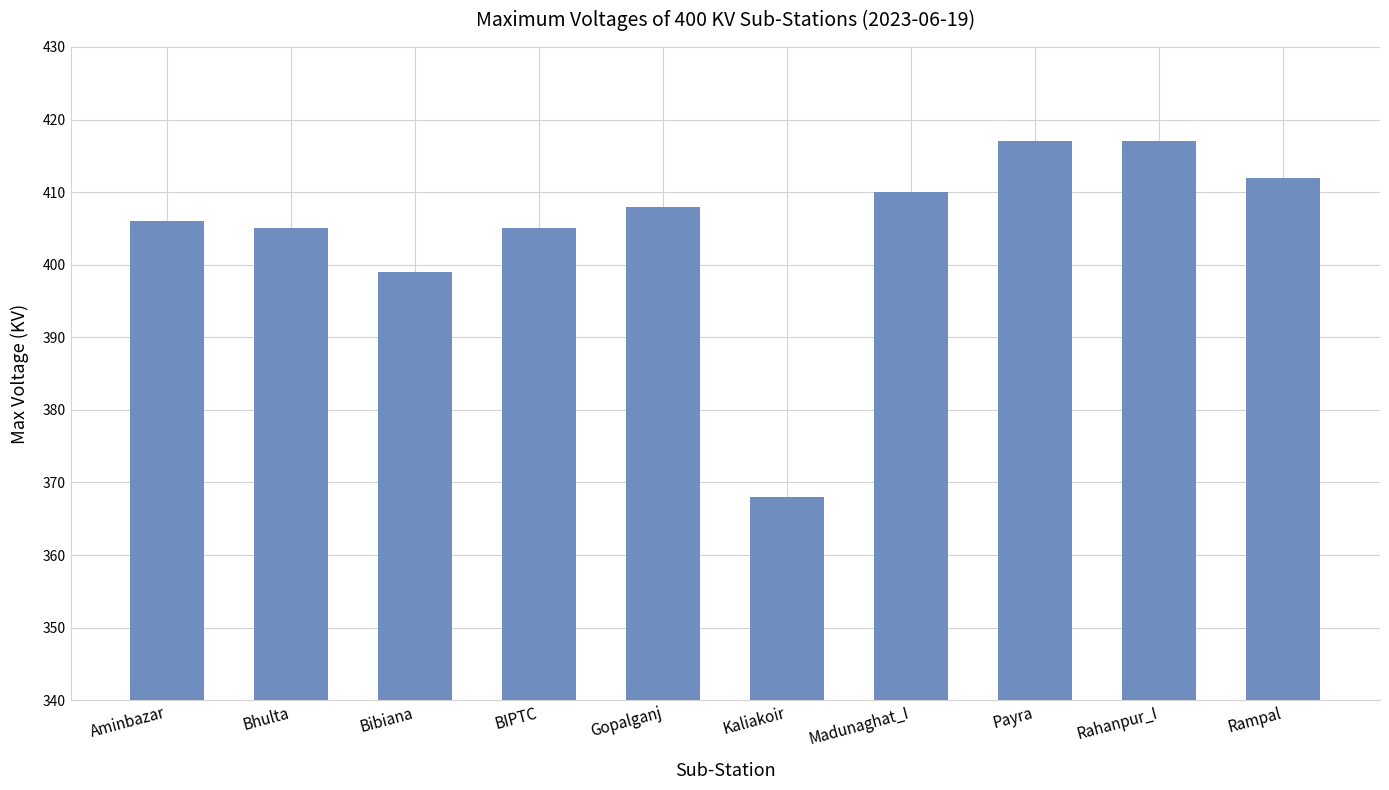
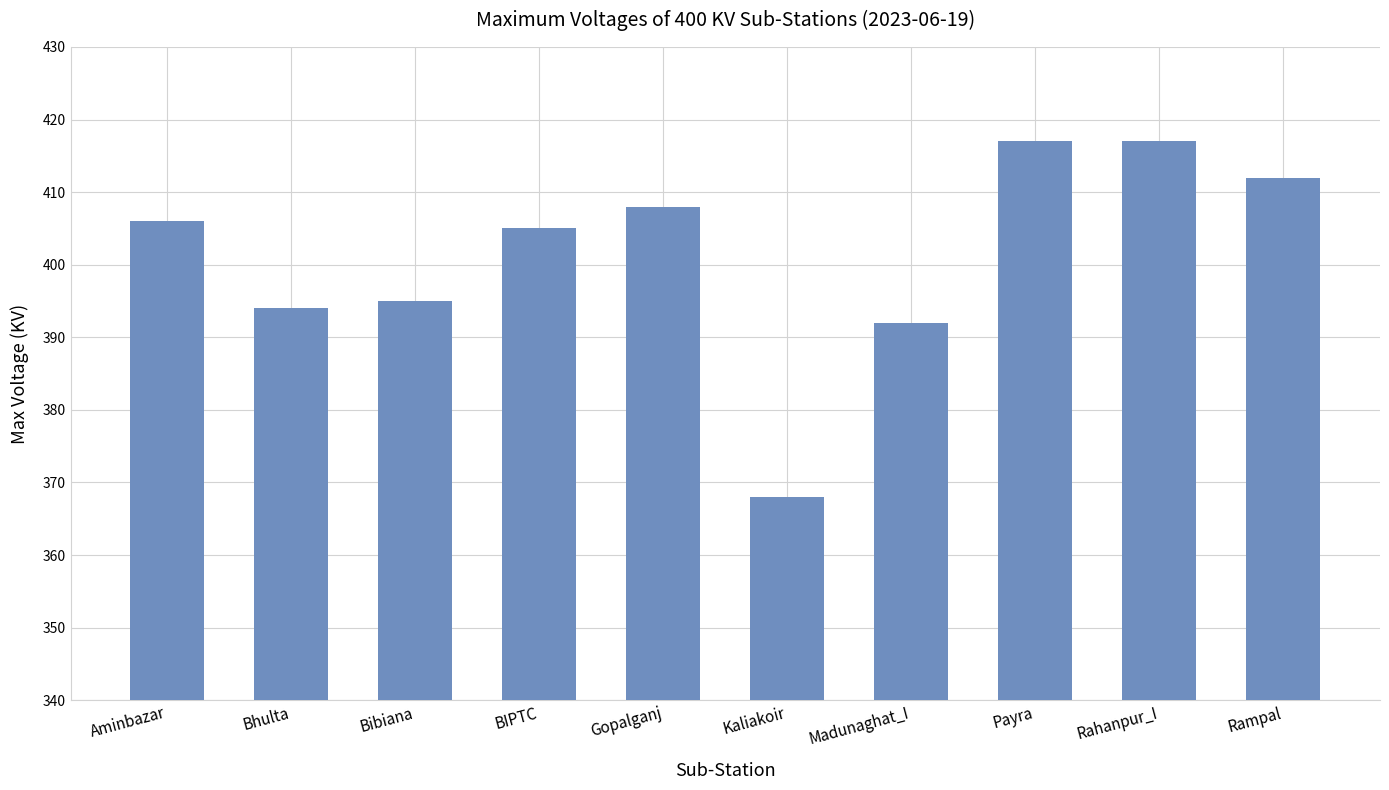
Bhulta: 405 -> 394
Bibiana: 399 -> 395
Madunaghat_I: 410 -> 392
